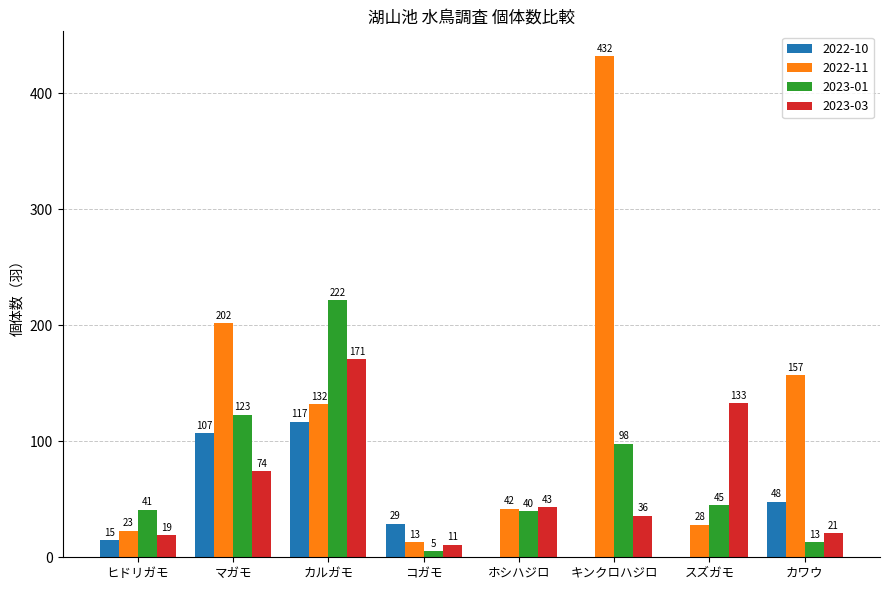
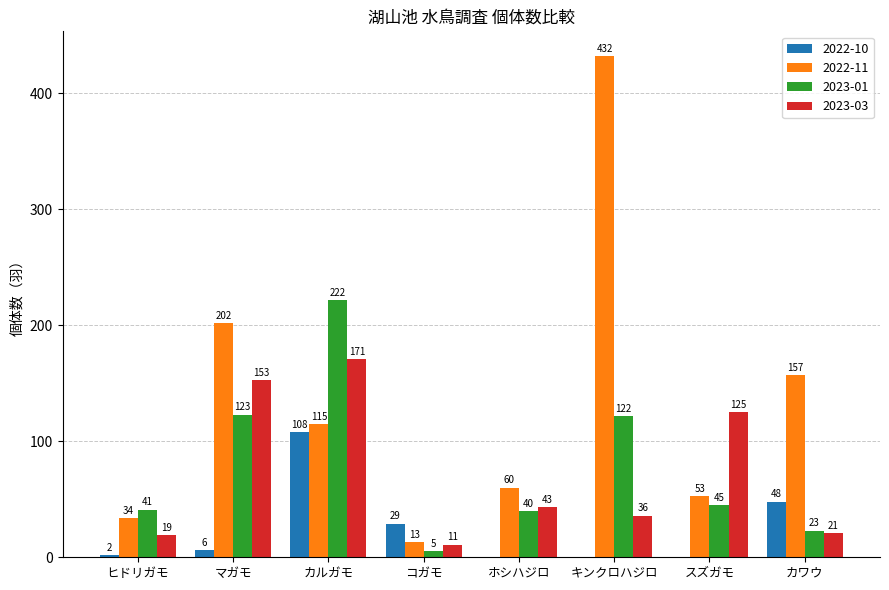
2022-10, ヒドリガモ: 15 -> 2
2022-11, ヒドリガモ: 23 -> 34
2022-10, マガモ: 107 -> 6
2023-03, マガモ: 74 -> 153
2022-10, カルガモ: 117 -> 108
2022-11, カルガモ: 132 -> 115
2022-11, ホシハジロ: 42 -> 60
2023-01, キンクロハジロ: 98 -> 122
2022-11, スズガモ: 28 -> 53
2023-03, スズガモ: 133 -> 125
2023-01, カワウ: 13 -> 23
